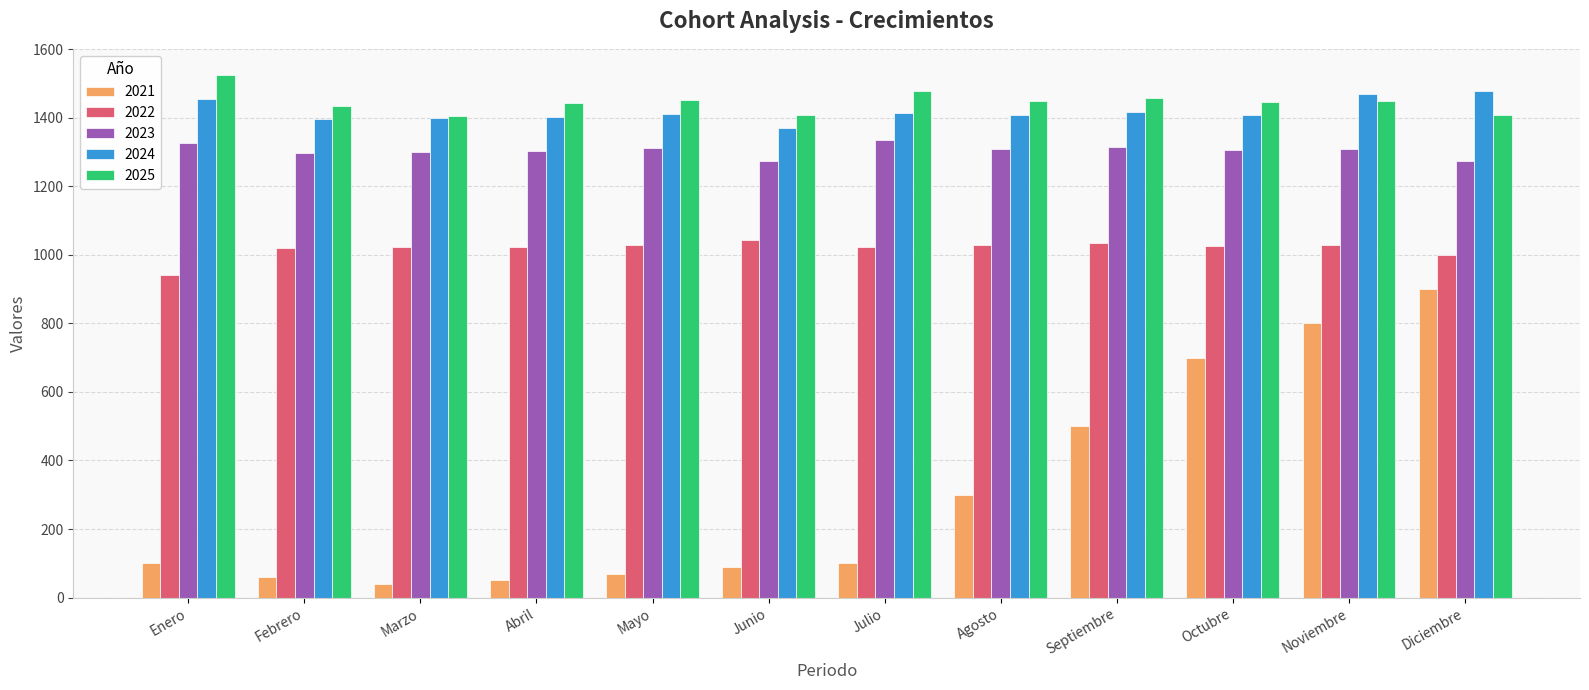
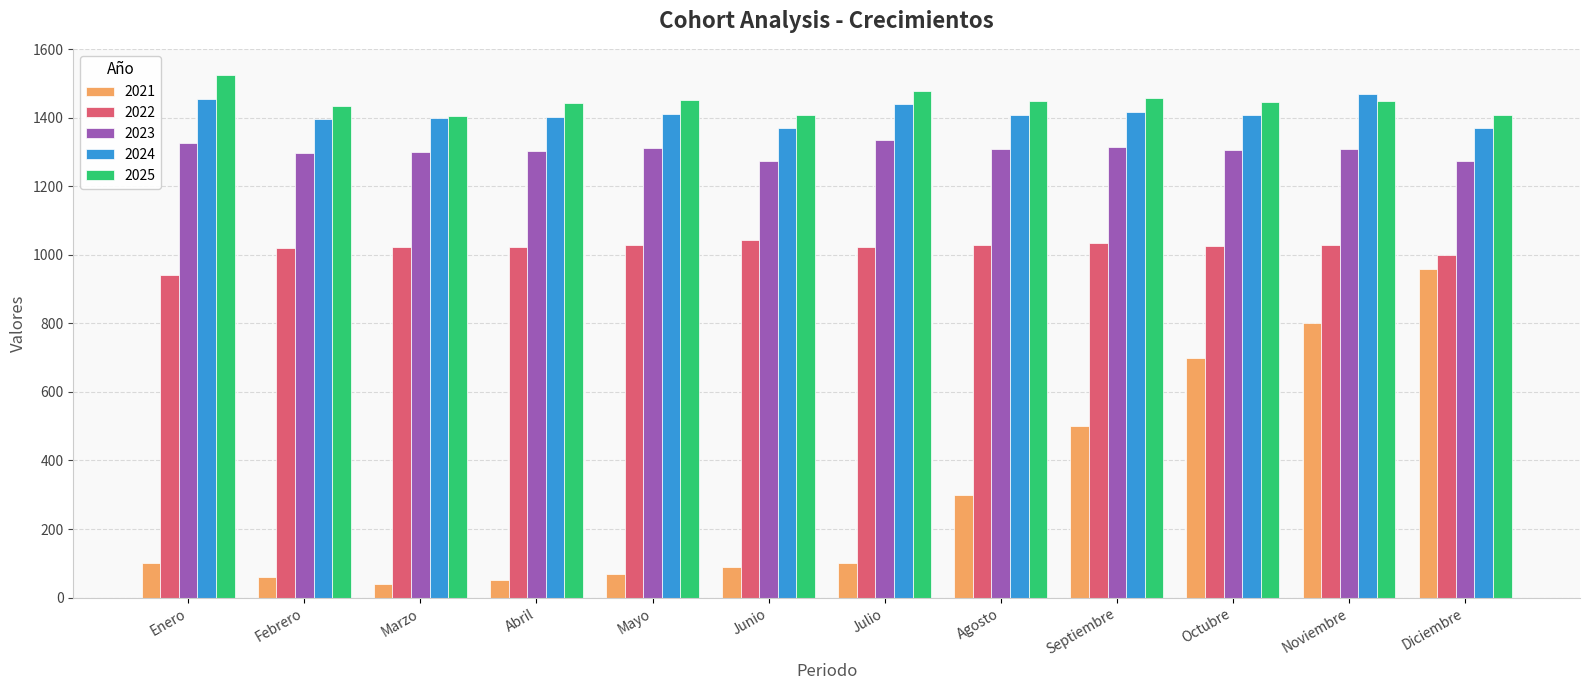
2024, Julio: 1420 -> 1440
2021, Diciembre: 900 -> 960
2024, Diciembre: 1480 -> 1370
